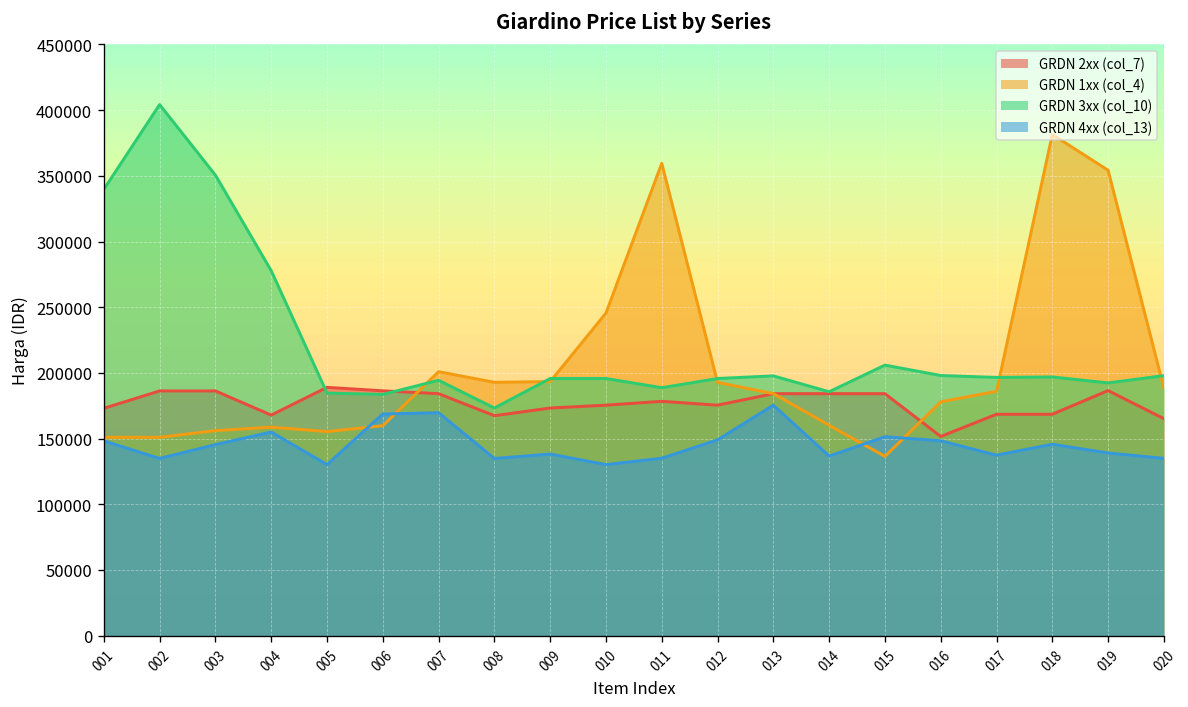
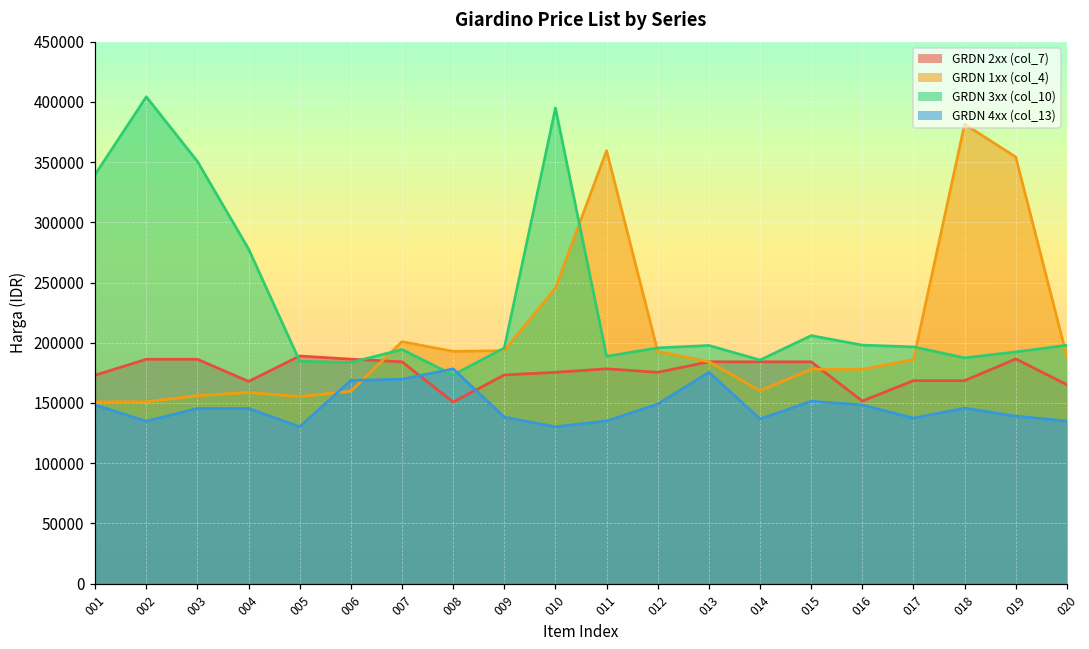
GRDN 4xx (col_13), 004: 155000 -> 145000
GRDN 2xx (col_7), 008: 167000 -> 151000
GRDN 4xx (col_13), 008: 135000 -> 178000
GRDN 3xx (col_10), 010: 196000 -> 395000
GRDN 1xx (col_4), 015: 136000 -> 178000
GRDN 3xx (col_10), 018: 197000 -> 187000
